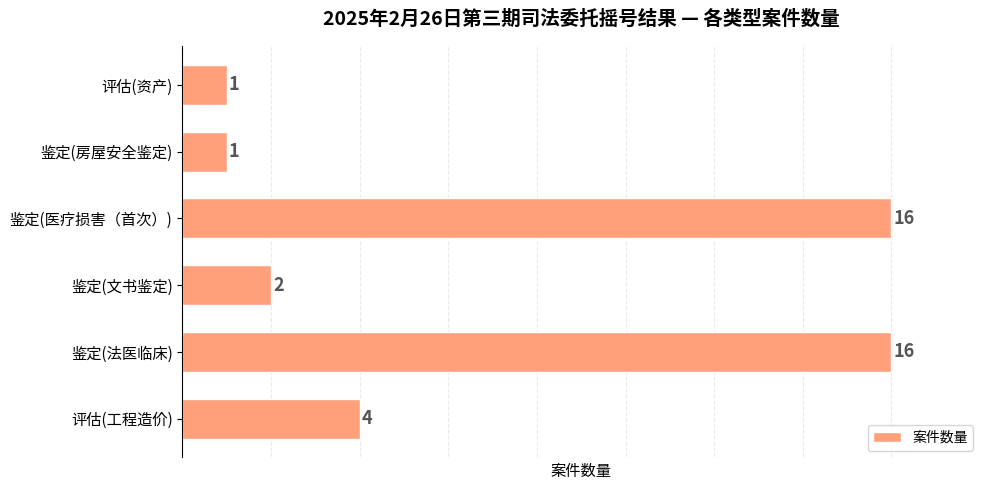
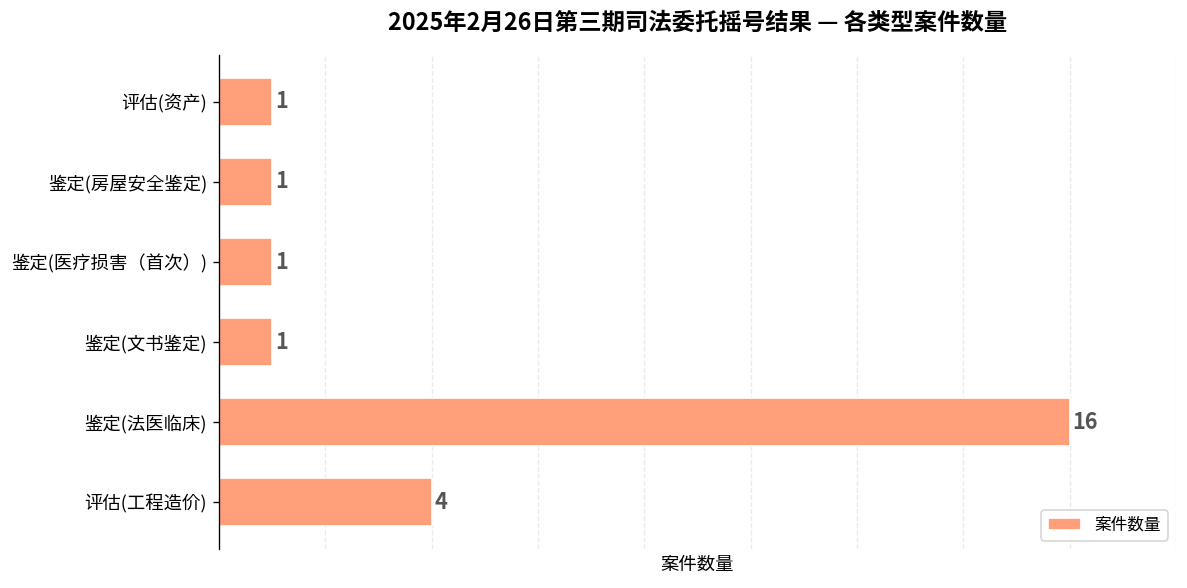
鉴定(医疗损害（首次）): 16 -> 1
鉴定(文书鉴定): 2 -> 1
